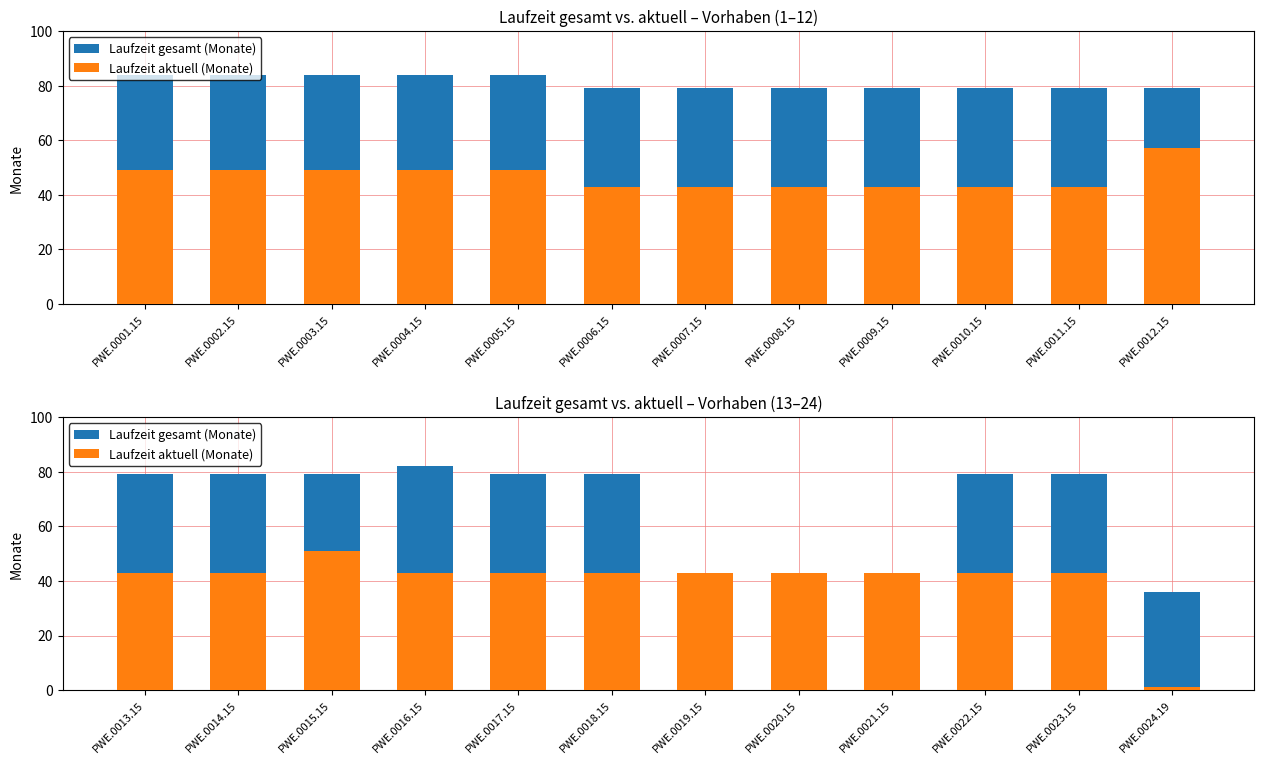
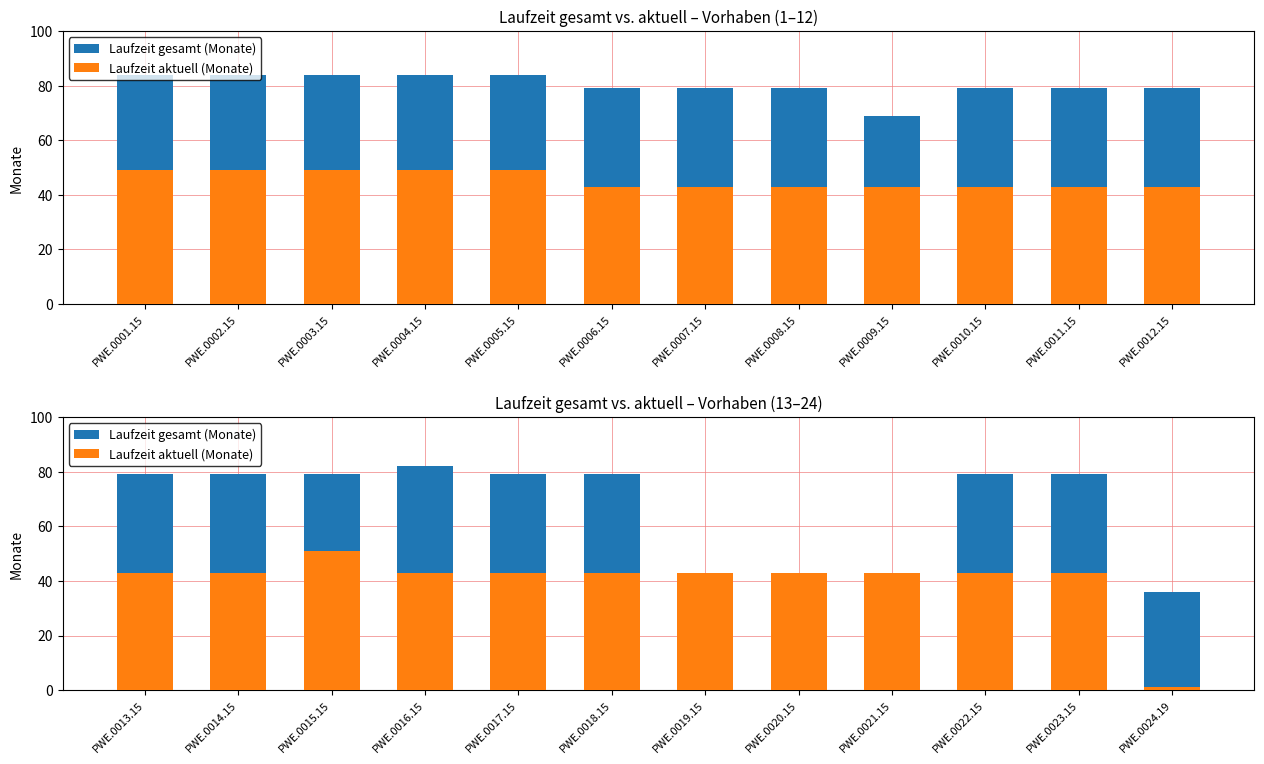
Laufzeit gesamt vs. aktuell – Vorhaben (1–12), Laufzeit gesamt (Monate), PWE.0009.15: 79 -> 69
Laufzeit gesamt vs. aktuell – Vorhaben (1–12), Laufzeit aktuell (Monate), PWE.0012.15: 57 -> 43
